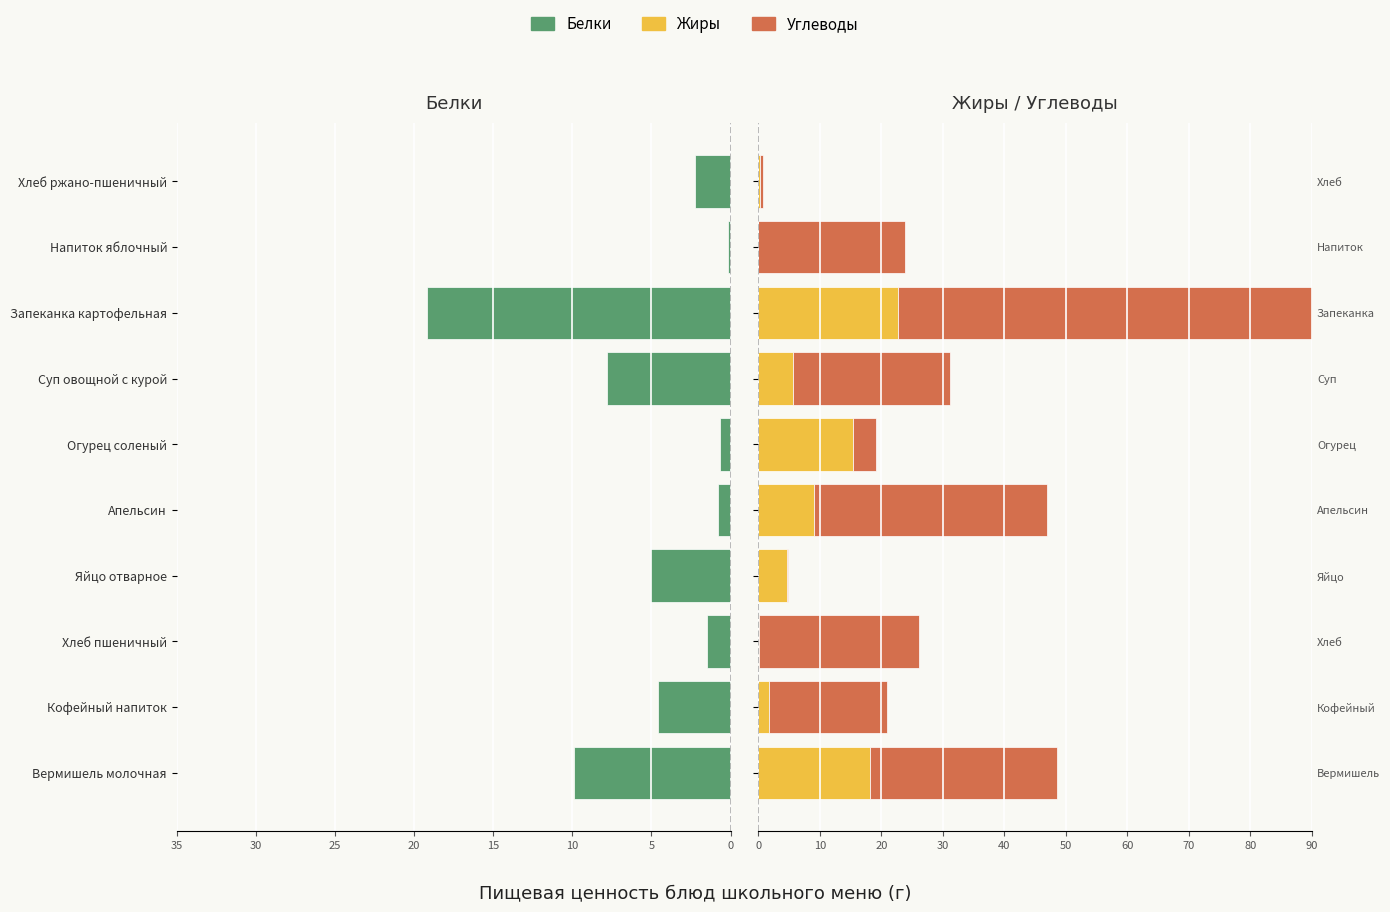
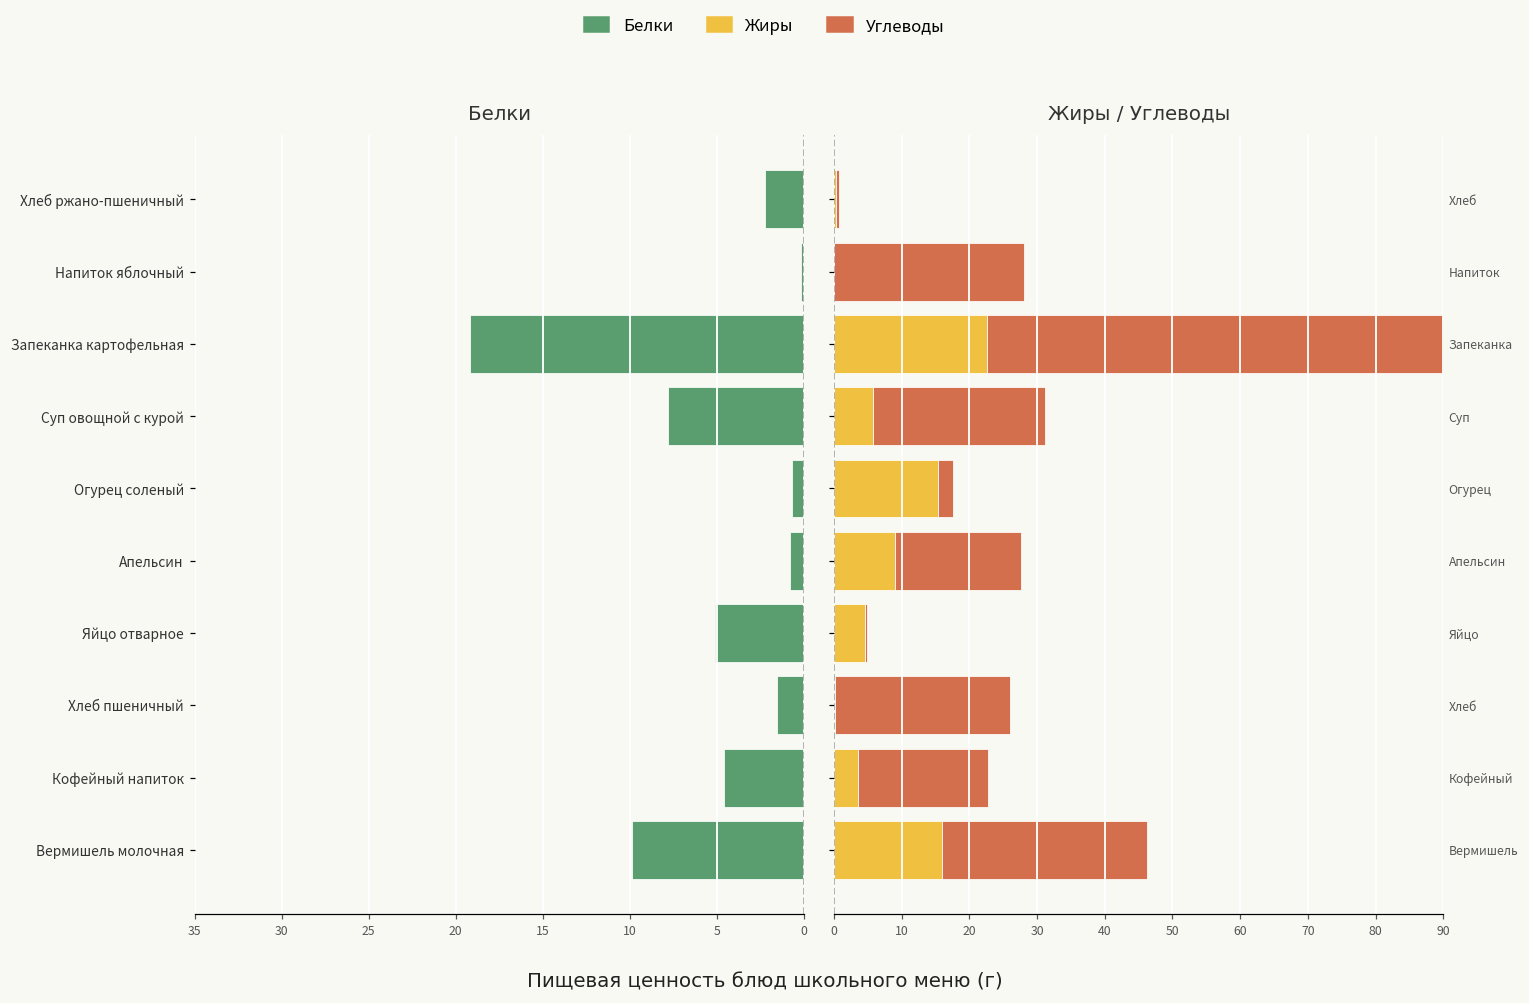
Жиры / Углеводы, Углеводы, Напиток: 24 -> 28
Жиры / Углеводы, Углеводы, Огурец: 4 -> 2
Жиры / Углеводы, Углеводы, Апельсин: 38 -> 19
Жиры / Углеводы, Жиры, Кофейный: 2 -> 4
Жиры / Углеводы, Жиры, Вермишель: 18 -> 16
